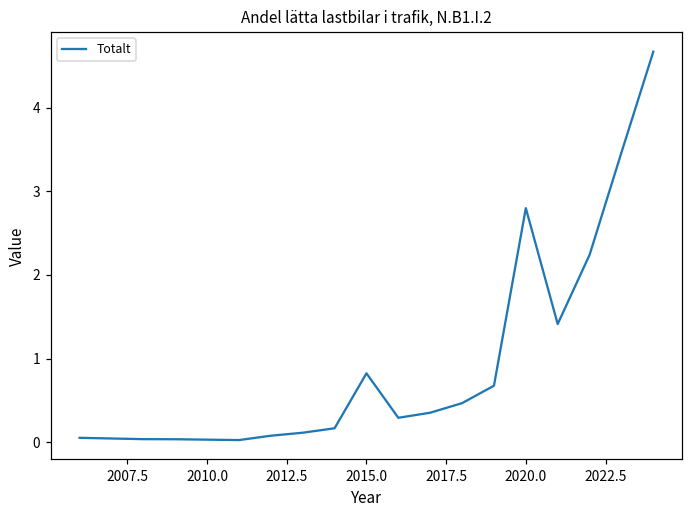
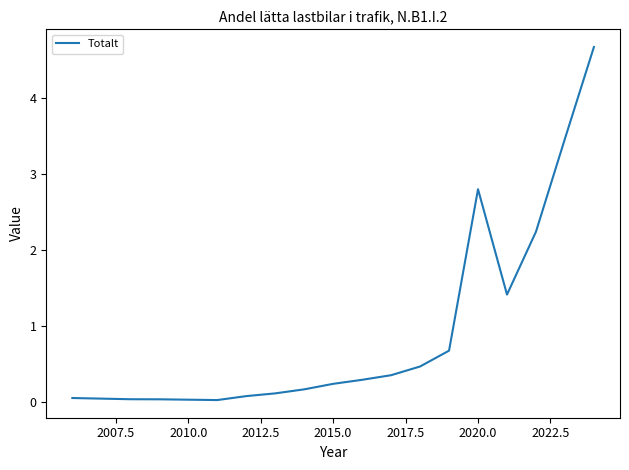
2015.0: 0.8 -> 0.2
